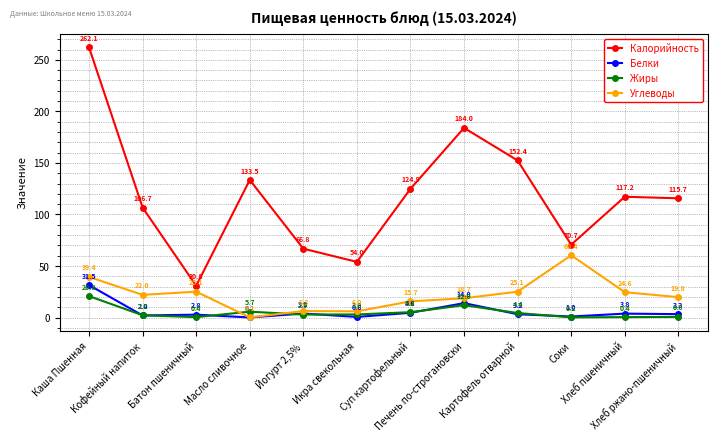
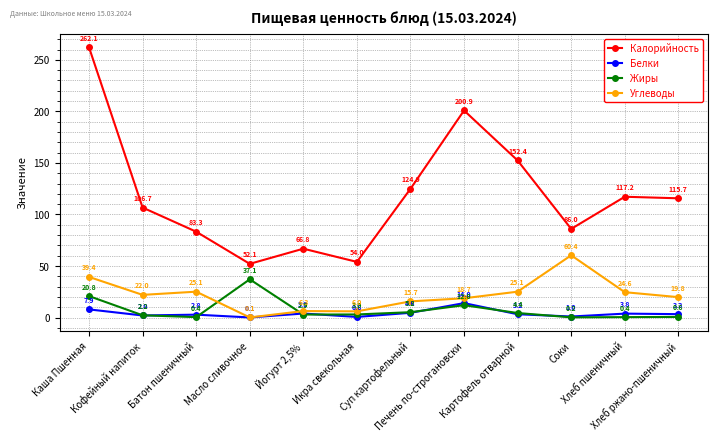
Белки, Каша Пшенная: 31.5 -> 7.9
Калорийность, Батон пшеничный: 30.8 -> 83.3
Калорийность, Масло сливочное: 133.5 -> 52.1
Жиры, Масло сливочное: 5.7 -> 37.1
Калорийность, Печень по-строгановски: 184.0 -> 200.9
Калорийность, Соки: 70.7 -> 86.0
